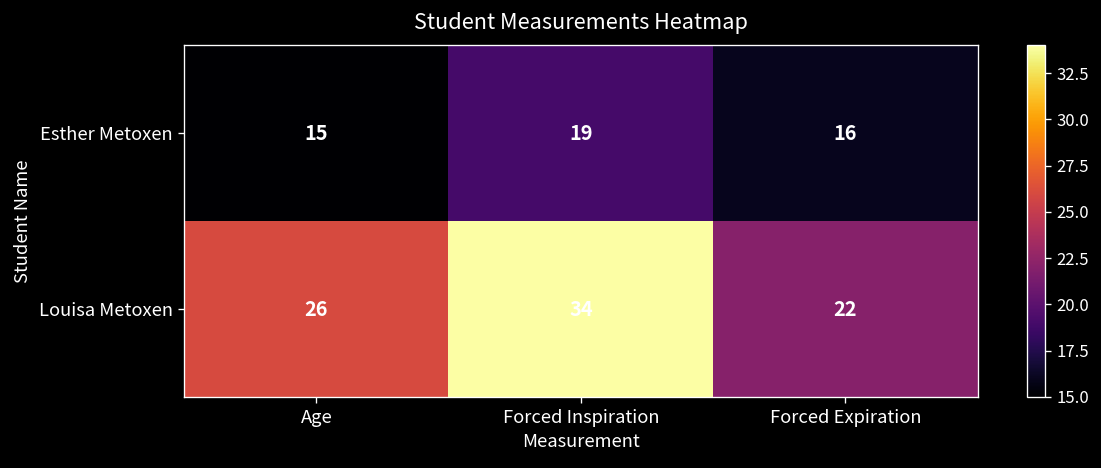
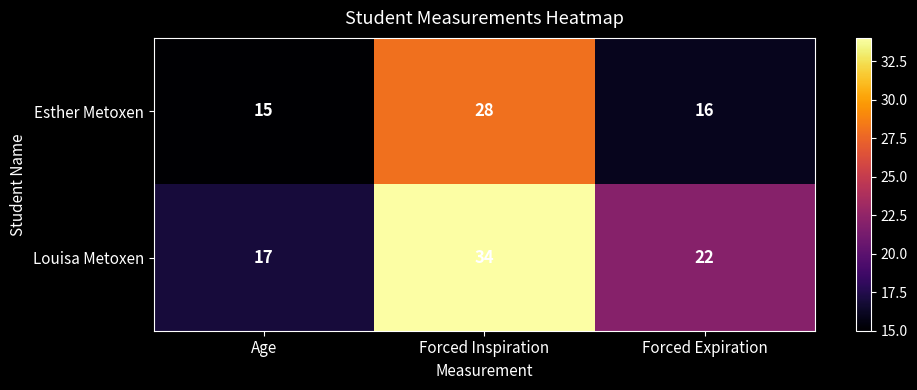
Esther Metoxen, Forced Inspiration: 19 -> 28
Louisa Metoxen, Age: 26 -> 17
